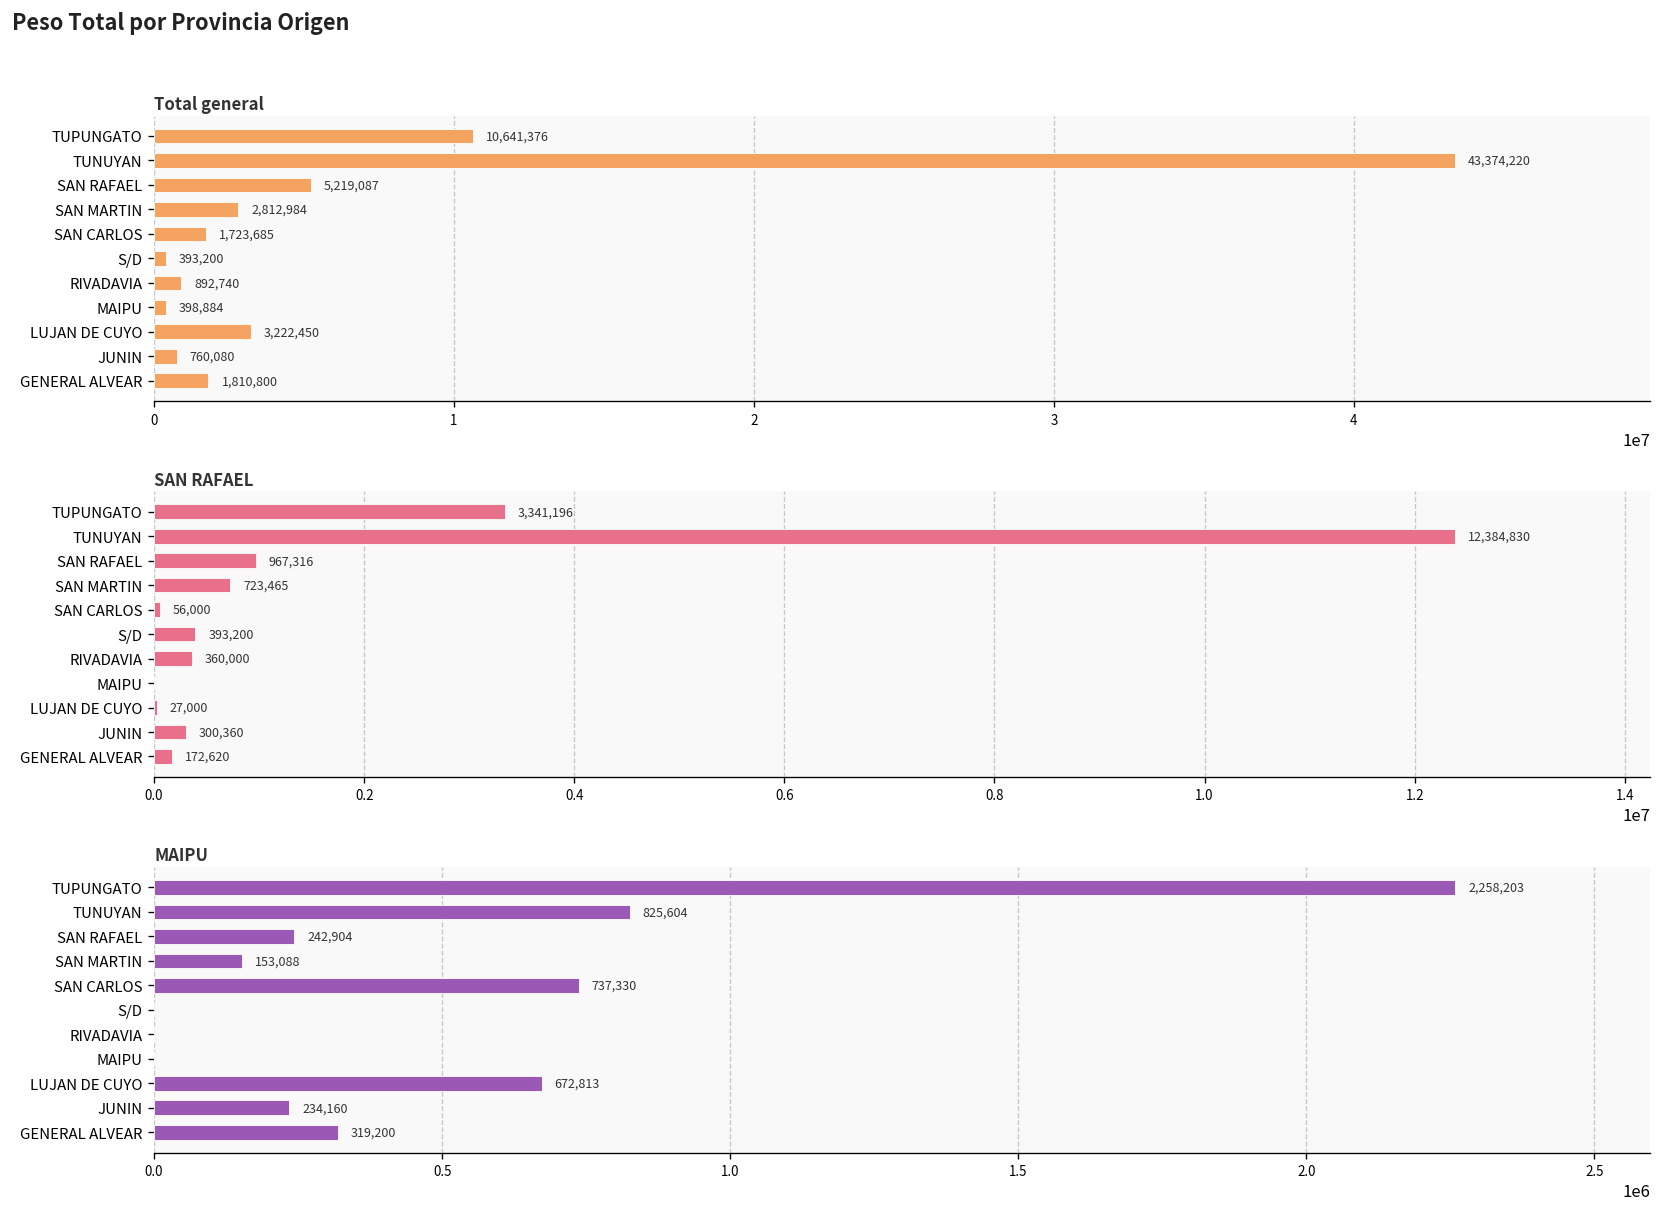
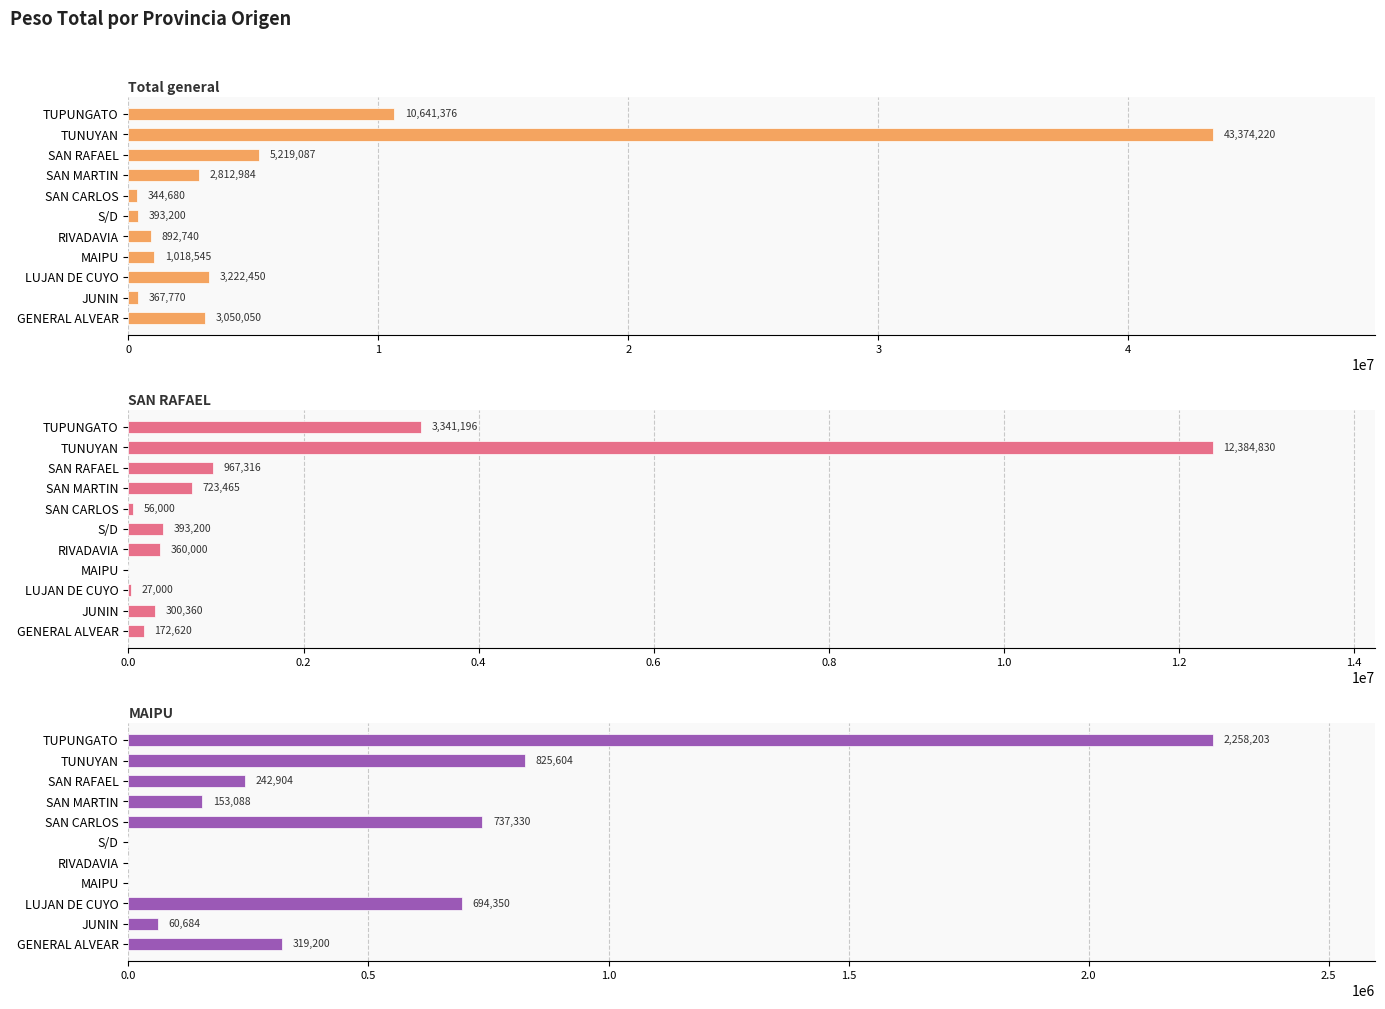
Total general, SAN CARLOS: 1,723,685 -> 344,680
Total general, MAIPU: 398,884 -> 1,018,545
Total general, JUNIN: 760,080 -> 367,770
Total general, GENERAL ALVEAR: 1,810,800 -> 3,050,050
MAIPU, LUJAN DE CUYO: 672,813 -> 694,350
MAIPU, JUNIN: 234,160 -> 60,684
